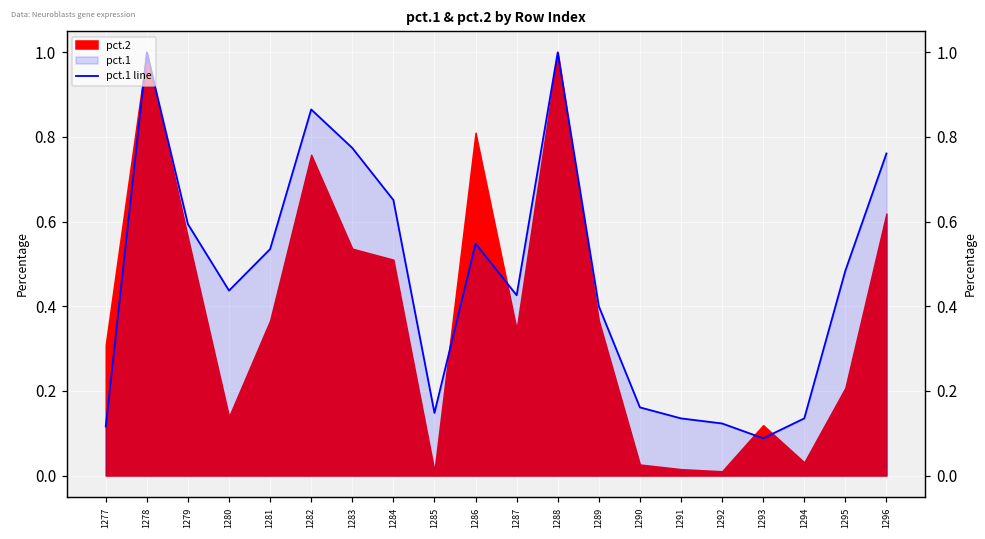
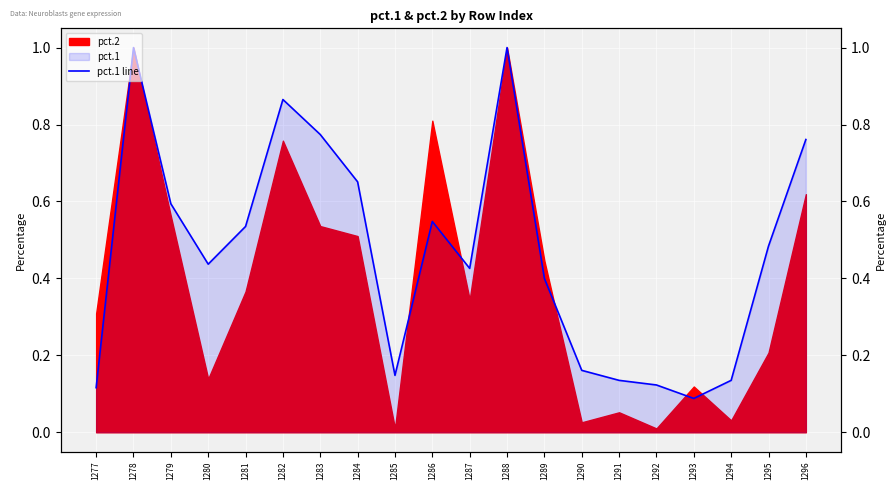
pct.2, 1289: 0.37 -> 0.45
pct.2, 1291: 0.02 -> 0.05
